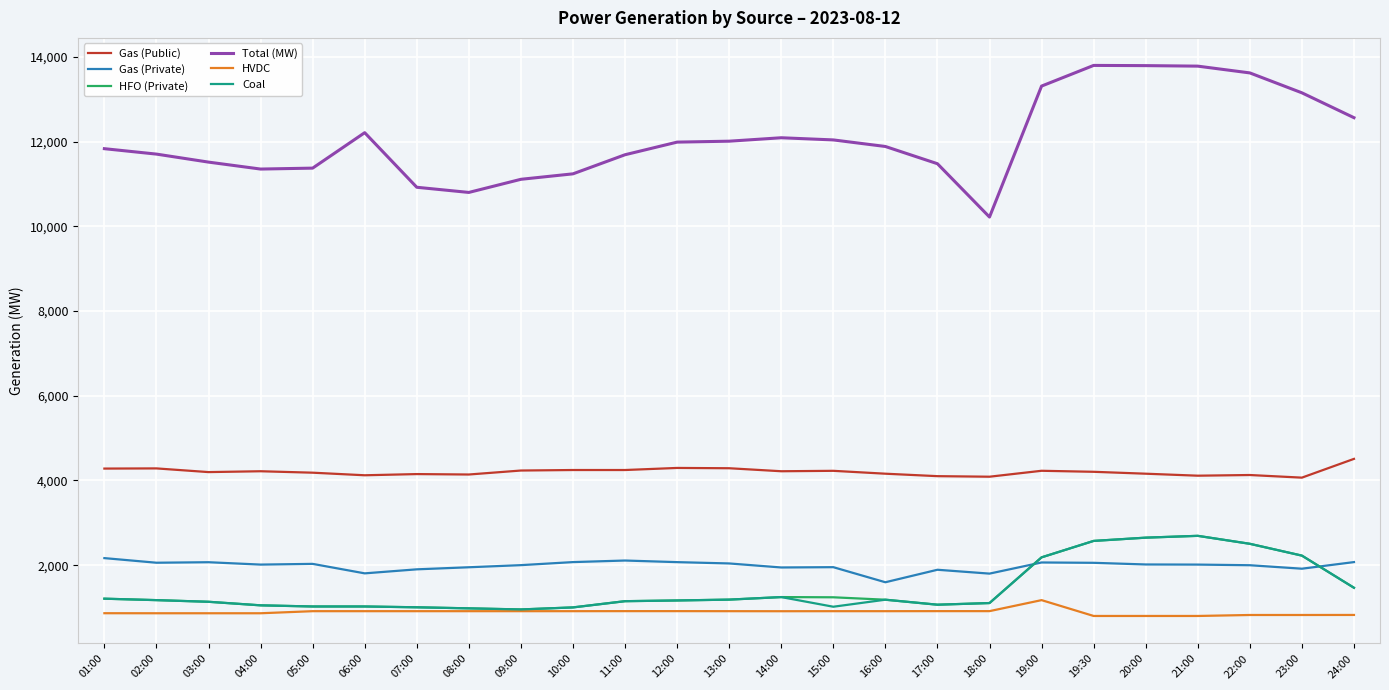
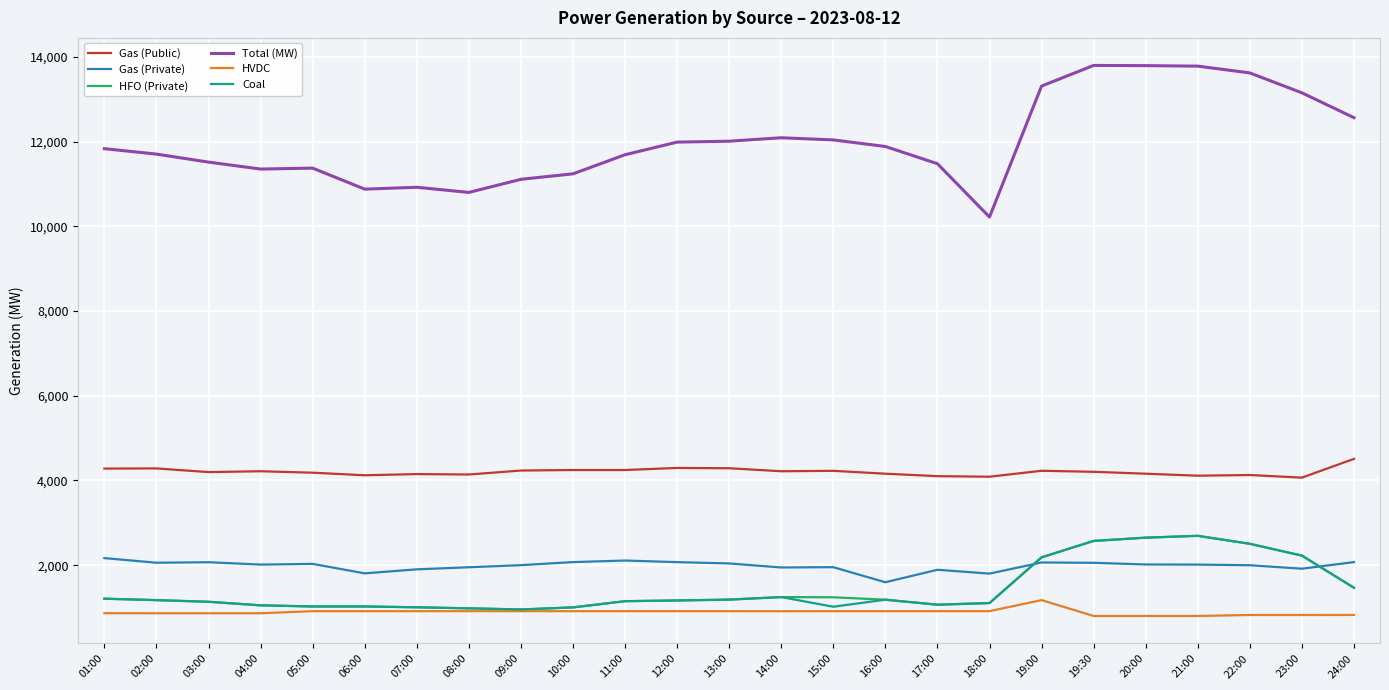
Total (MW), 06:00: 12,200 -> 10,900
